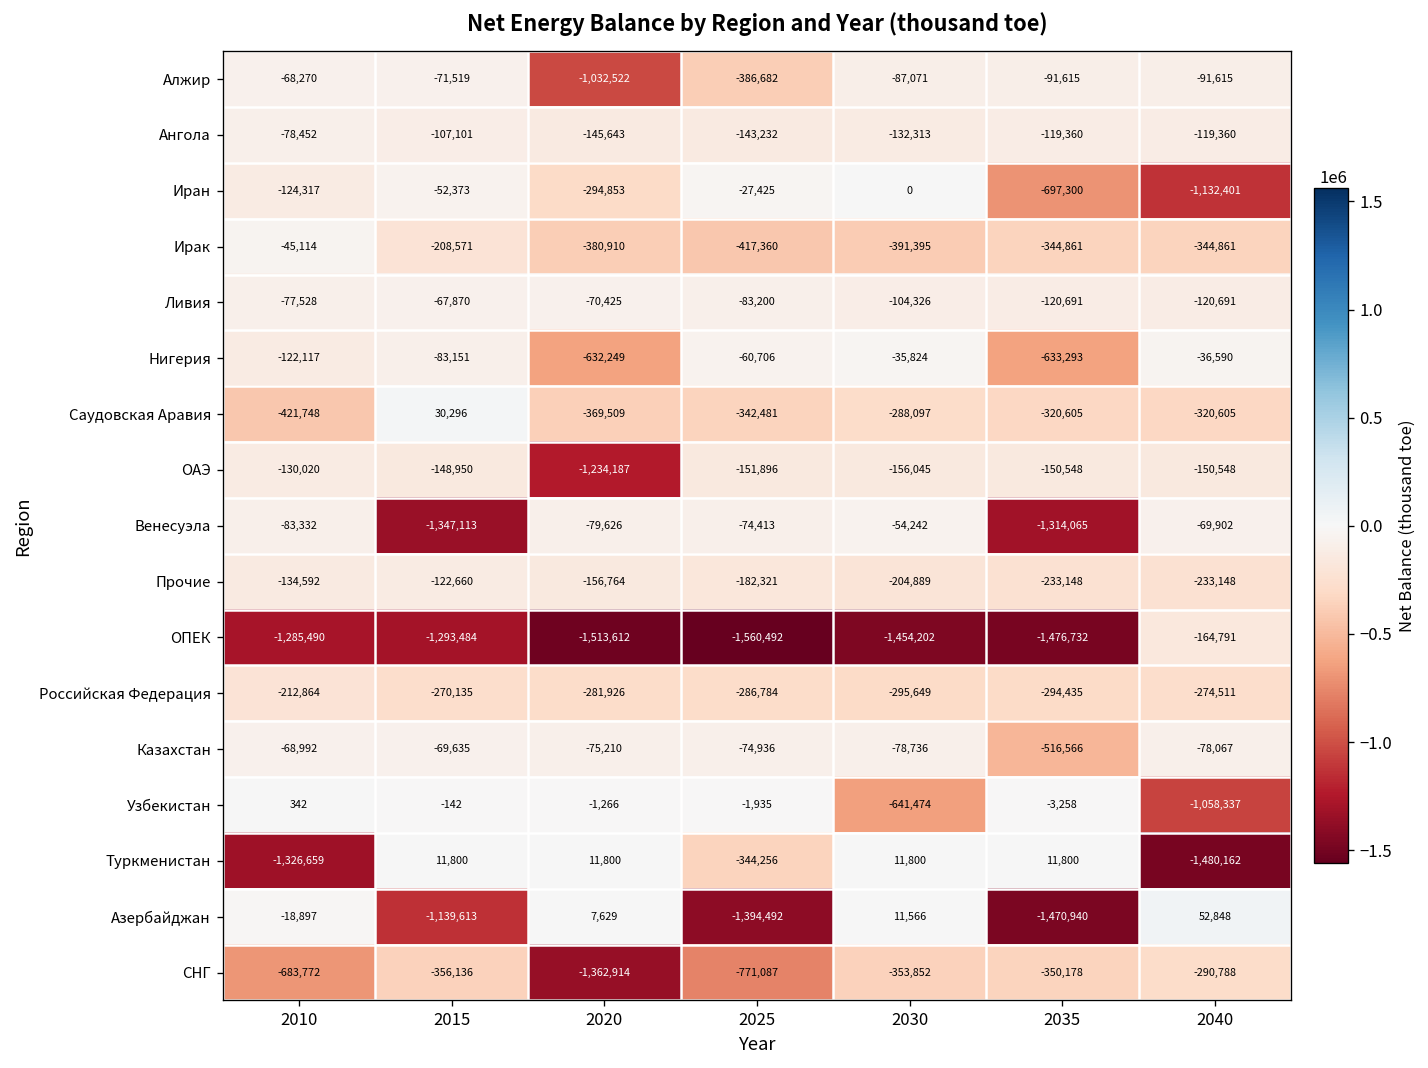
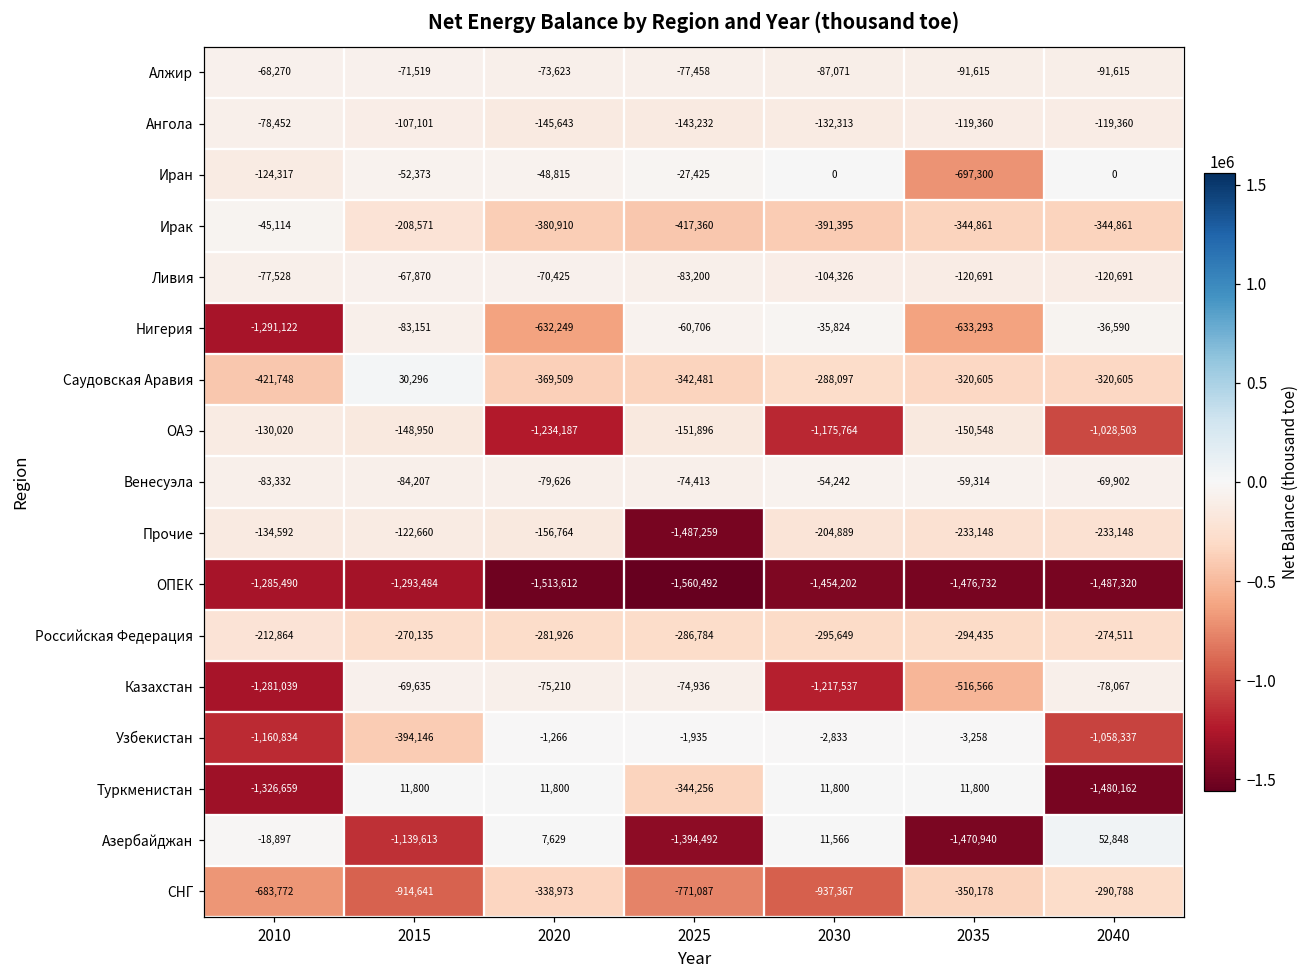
Алжир, 2020: -1,032,522 -> -73,623
Алжир, 2025: -386,682 -> -77,458
Иран, 2020: -294,853 -> -48,815
Иран, 2040: -1,132,401 -> 0
Нигерия, 2010: -122,117 -> -1,291,122
ОАЭ, 2030: -156,045 -> -1,175,764
ОАЭ, 2040: -150,548 -> -1,028,503
Венесуэла, 2015: -1,347,113 -> -84,207
Венесуэла, 2035: -1,314,065 -> -59,314
Прочие, 2025: -182,321 -> -1,487,259
ОПЕК, 2040: -164,791 -> -1,487,320
Казахстан, 2010: -68,992 -> -1,281,039
Казахстан, 2030: -78,736 -> -1,217,537
Узбекистан, 2010: 342 -> -1,160,834
Узбекистан, 2015: -142 -> -394,146
Узбекистан, 2030: -641,474 -> -2,833
СНГ, 2015: -356,136 -> -914,641
СНГ, 2020: -1,362,914 -> -338,973
СНГ, 2030: -353,852 -> -937,367
